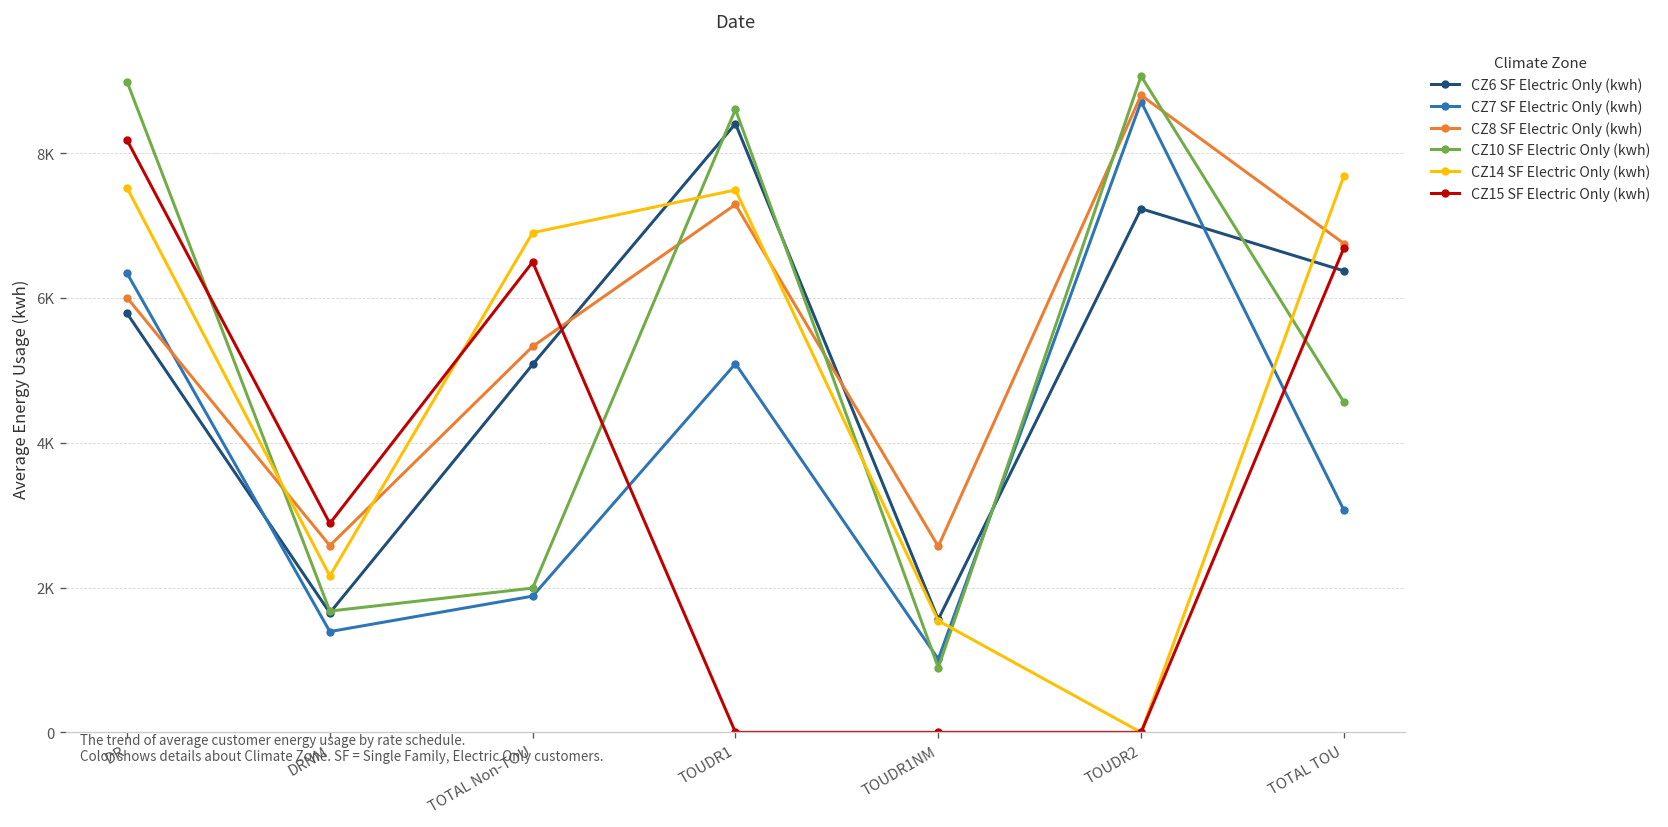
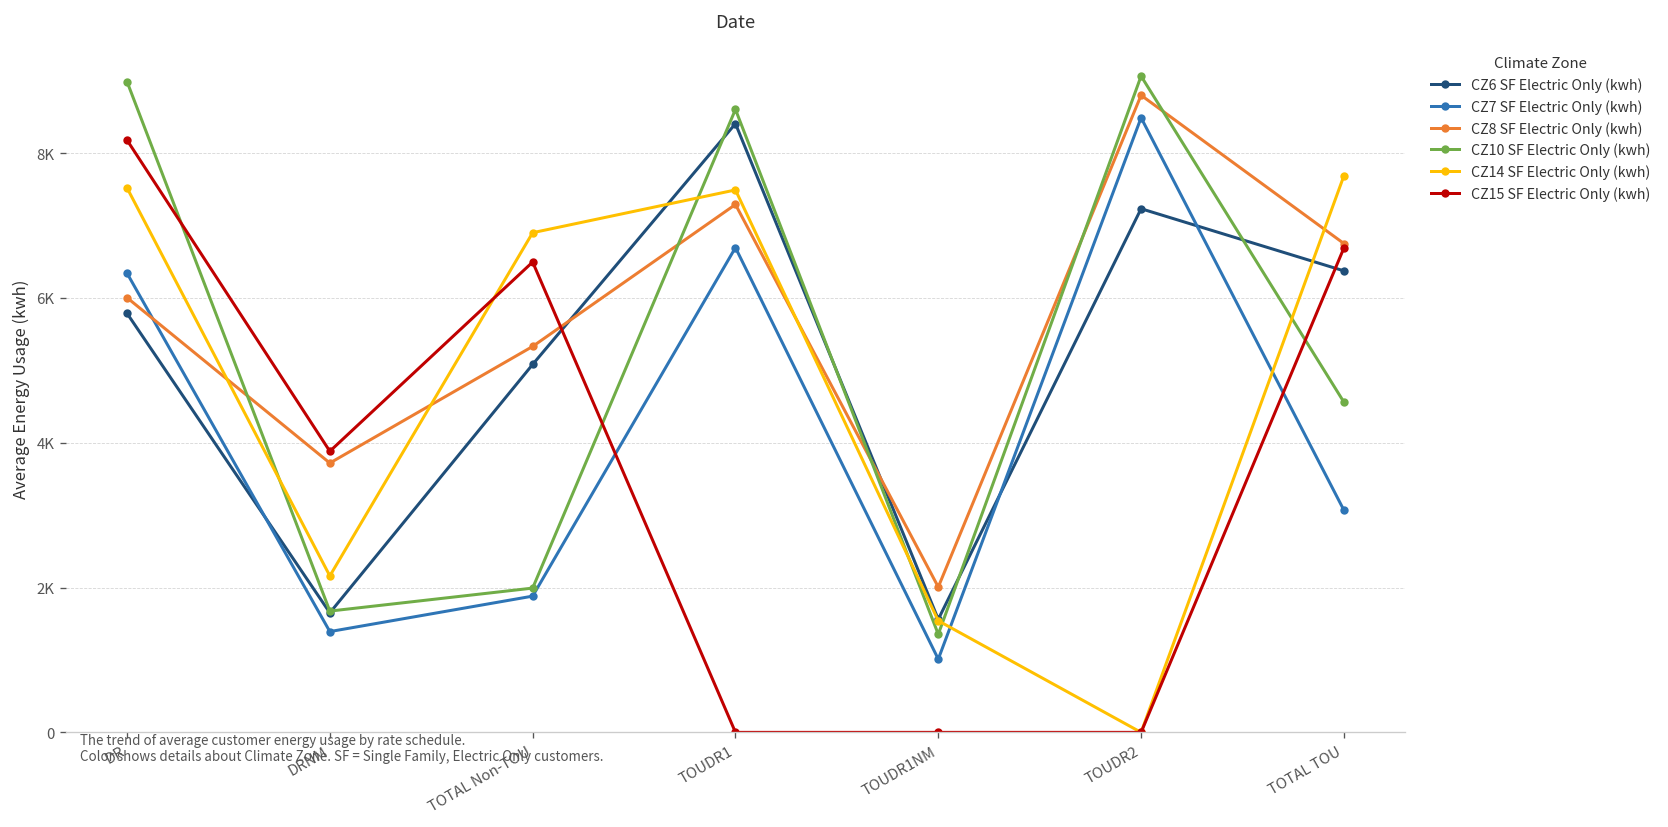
CZ8 SF Electric Only (kwh), DRNM: 2600 -> 3700
CZ15 SF Electric Only (kwh), DRNM: 2900 -> 3900
CZ7 SF Electric Only (kwh), TOUDR1: 5100 -> 6700
CZ8 SF Electric Only (kwh), TOUDR1NM: 2600 -> 2000
CZ10 SF Electric Only (kwh), TOUDR1NM: 900 -> 1400
CZ7 SF Electric Only (kwh), TOUDR2: 8700 -> 8500
